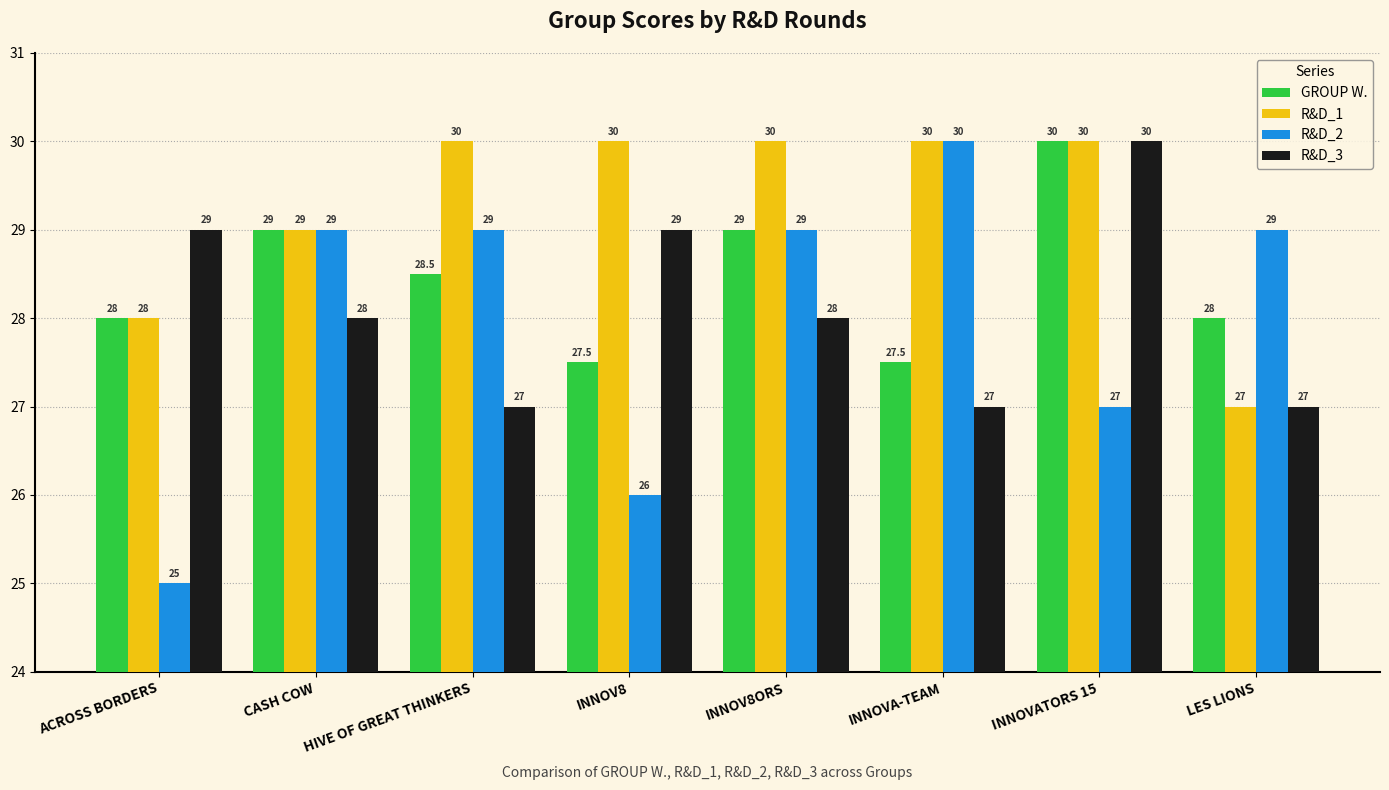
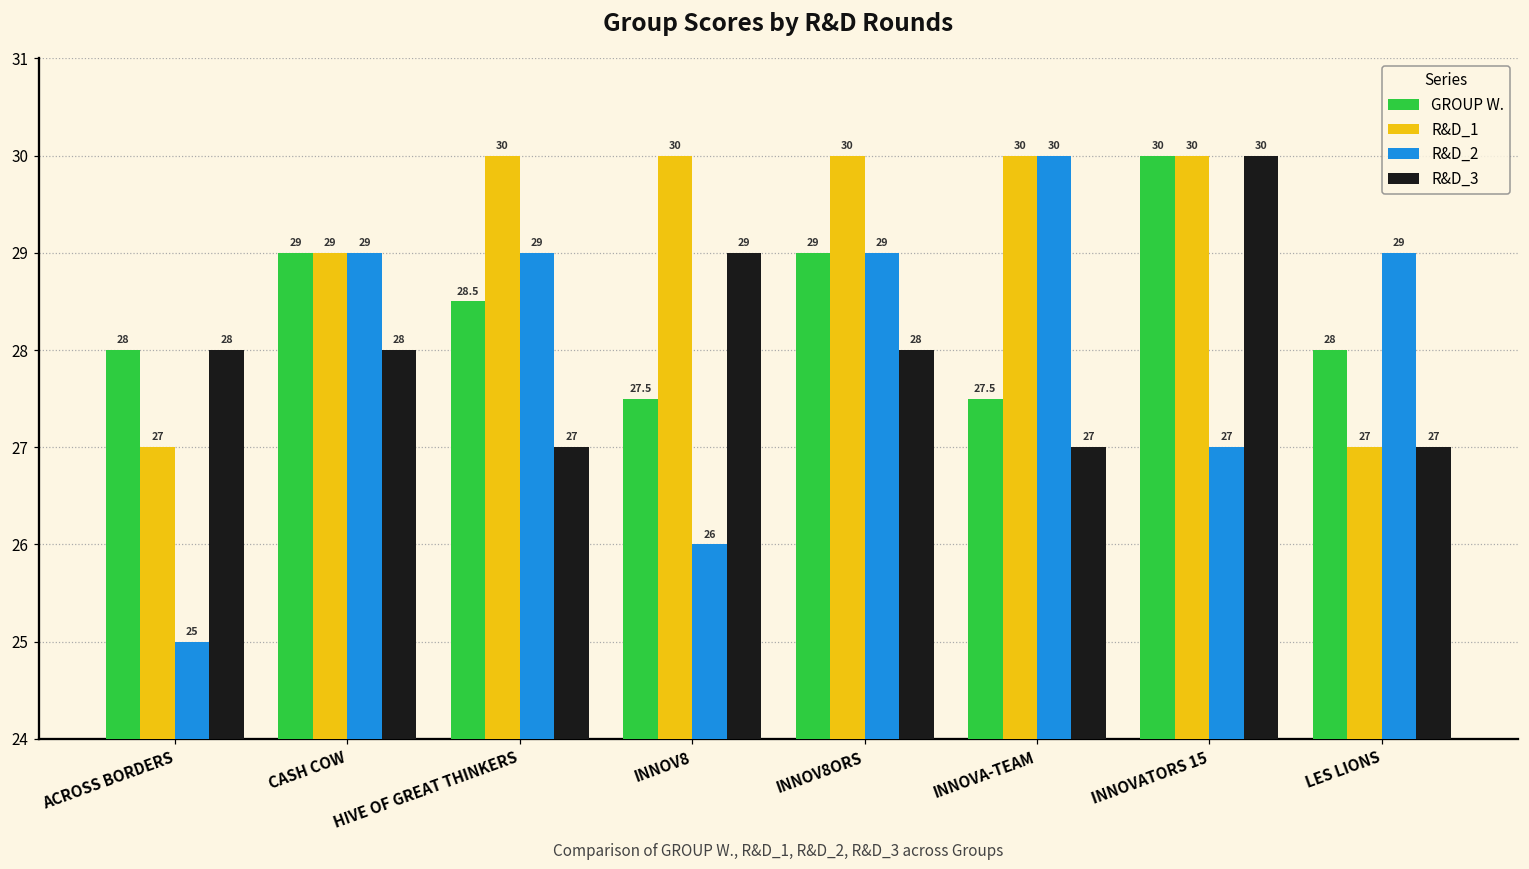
R&D_1, ACROSS BORDERS: 28 -> 27
R&D_3, ACROSS BORDERS: 29 -> 28
